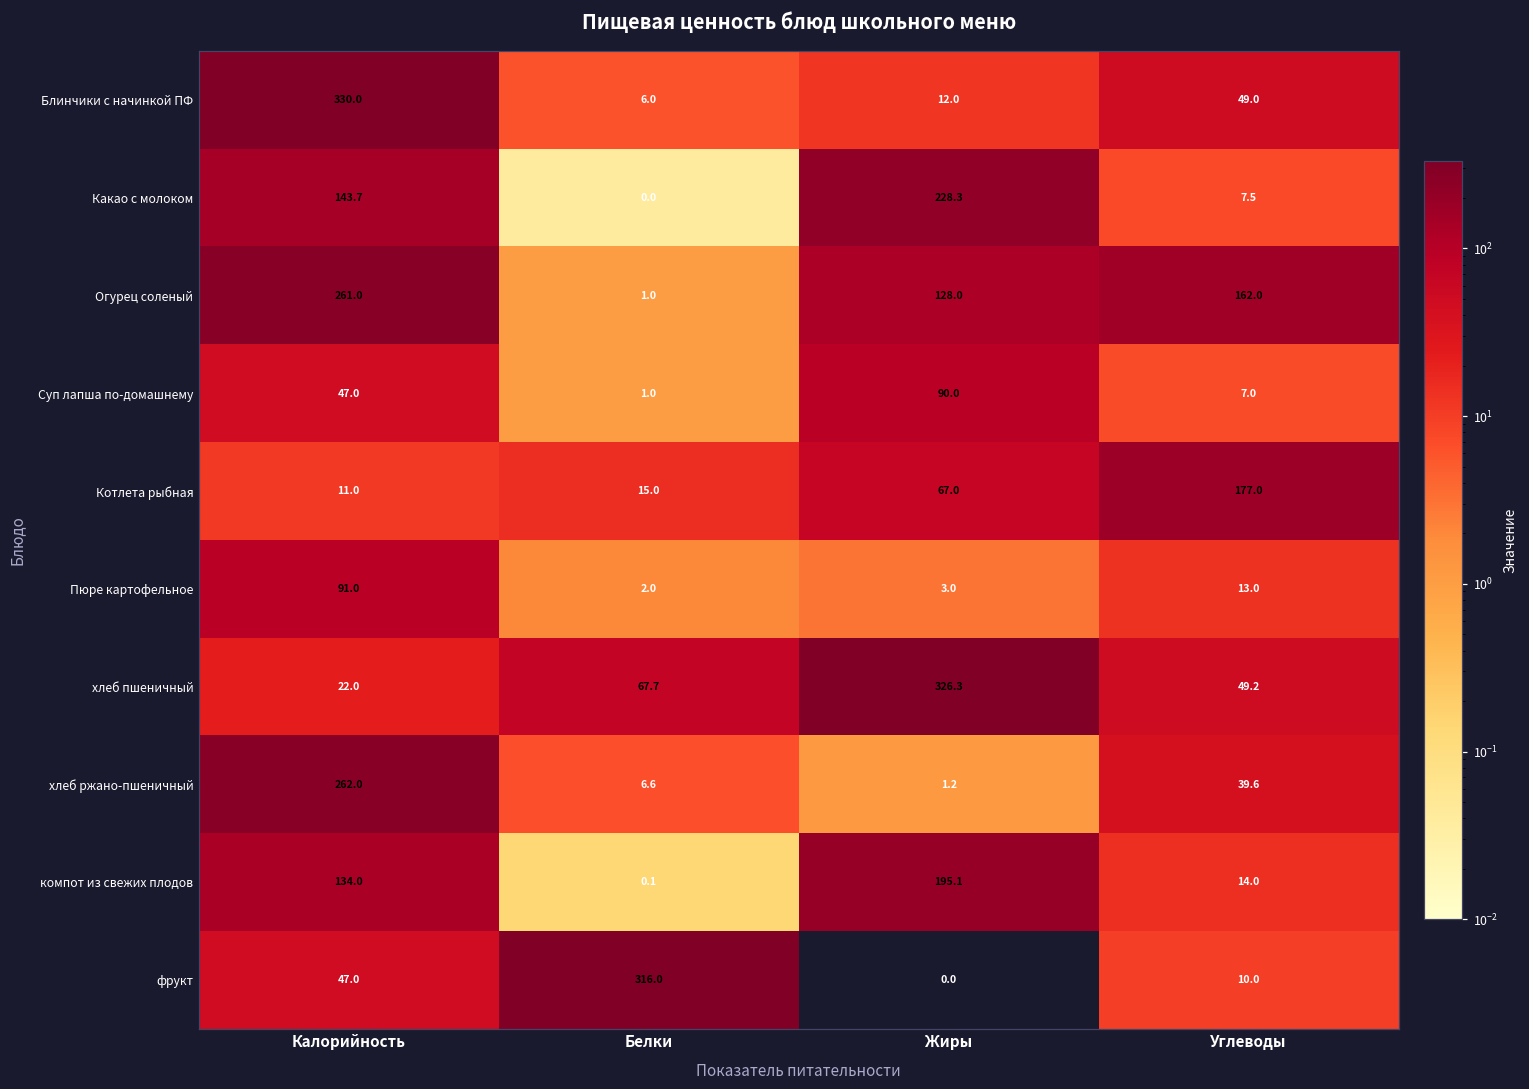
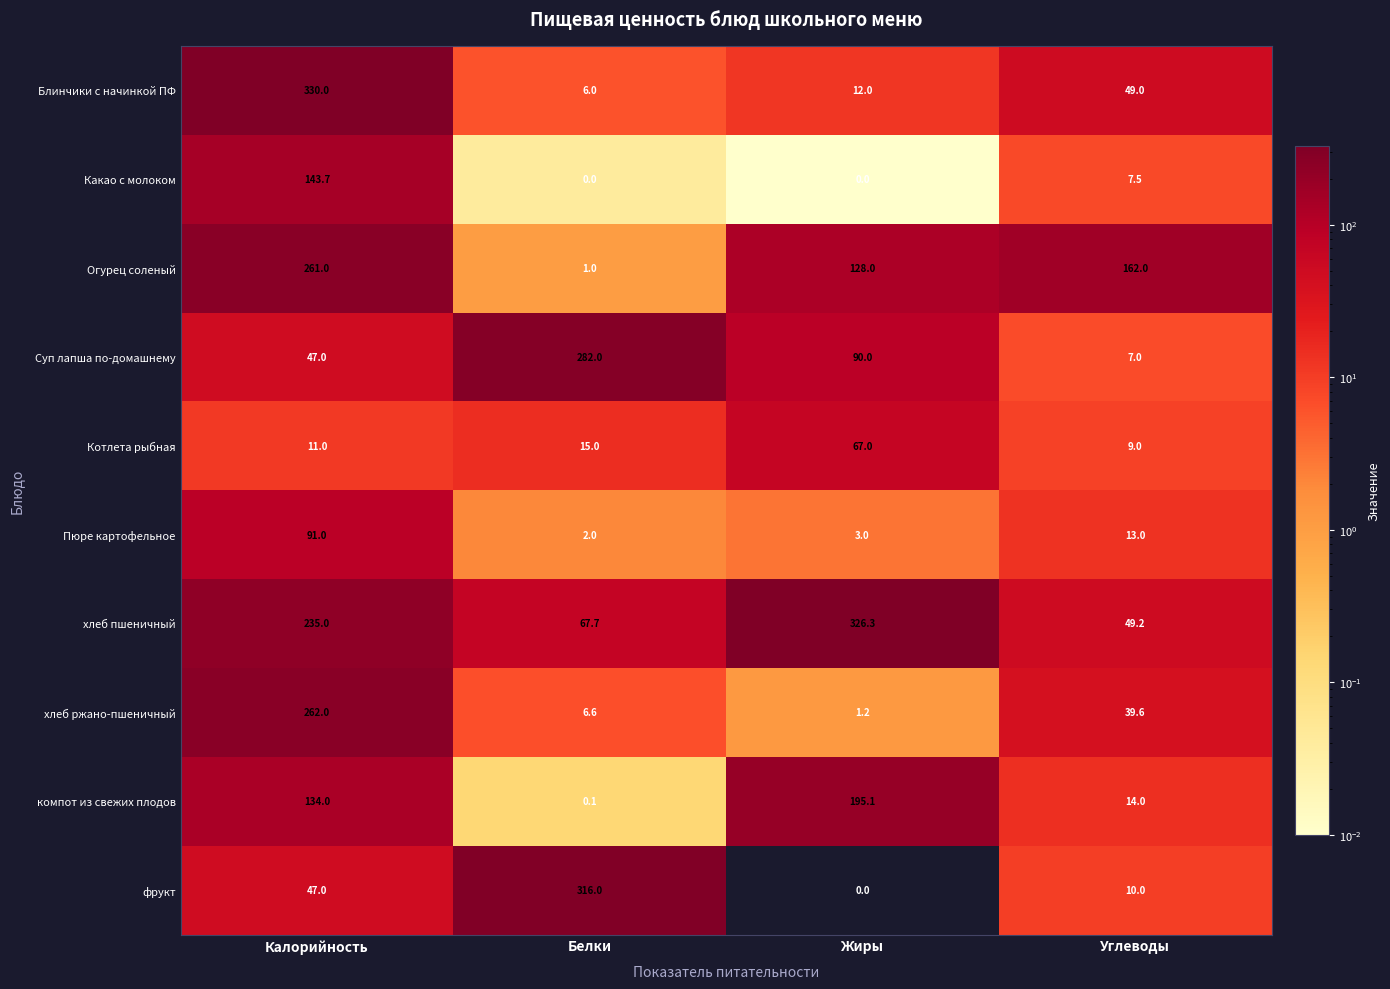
Какао с молоком, Жиры: 228.3 -> 0.0
Суп лапша по-домашнему, Белки: 1.0 -> 282.0
Котлета рыбная, Углеводы: 177.0 -> 9.0
хлеб пшеничный, Калорийность: 22.0 -> 235.0
